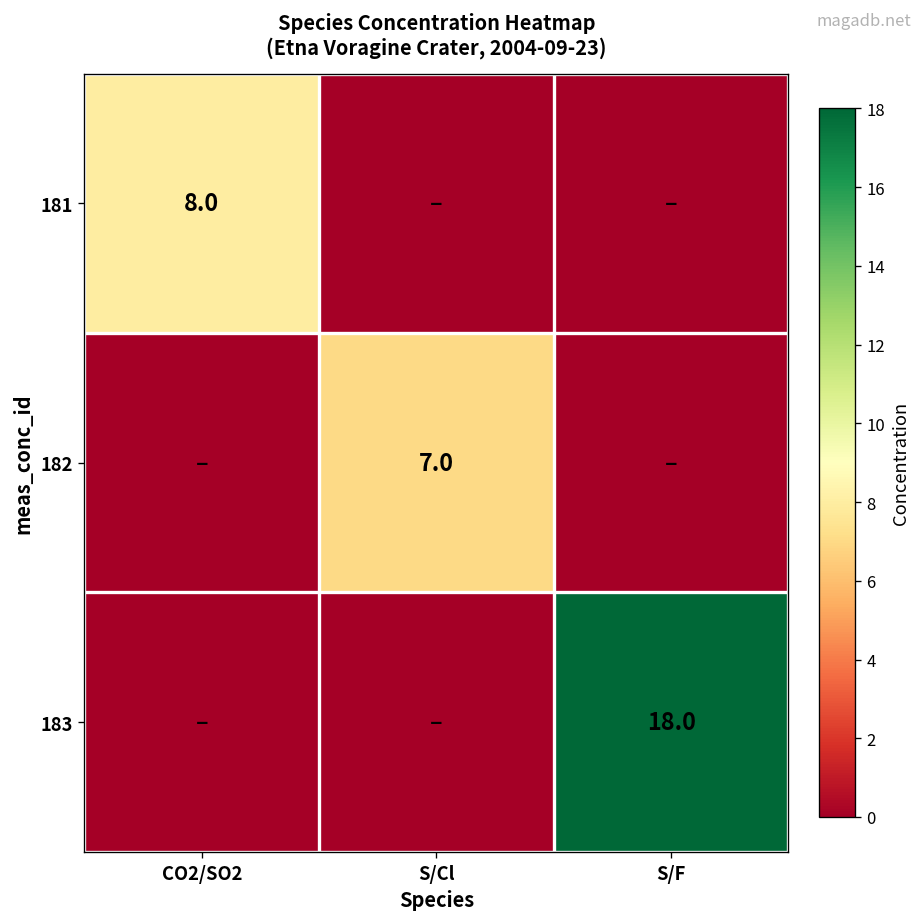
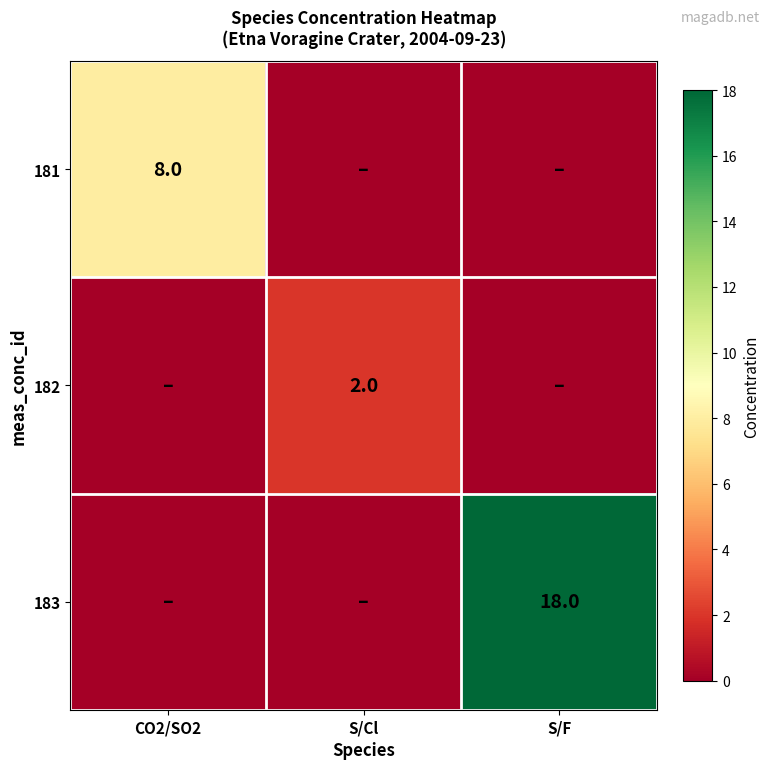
182, S/Cl: 7.0 -> 2.0
